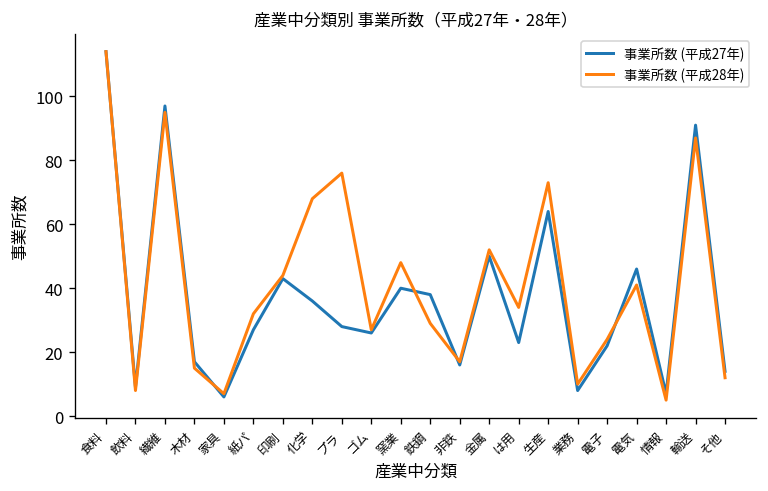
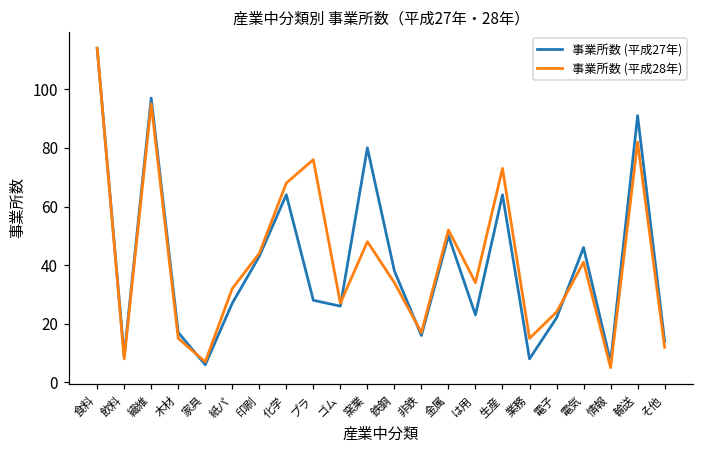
事業所数 (平成27年), 化学: 36 -> 64
事業所数 (平成27年), 窯業: 40 -> 80
事業所数 (平成28年), 鉄鋼: 29 -> 34
事業所数 (平成28年), 業務: 10 -> 15
事業所数 (平成28年), 輸送: 87 -> 82
